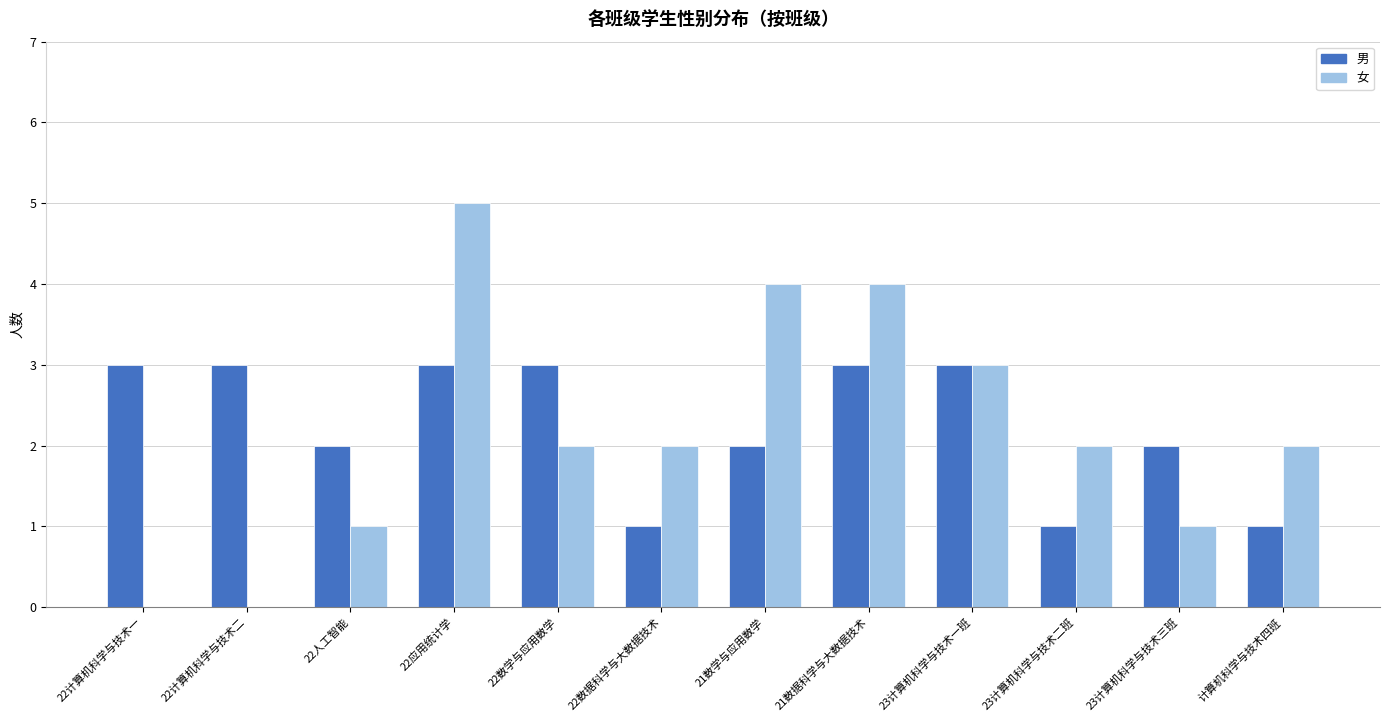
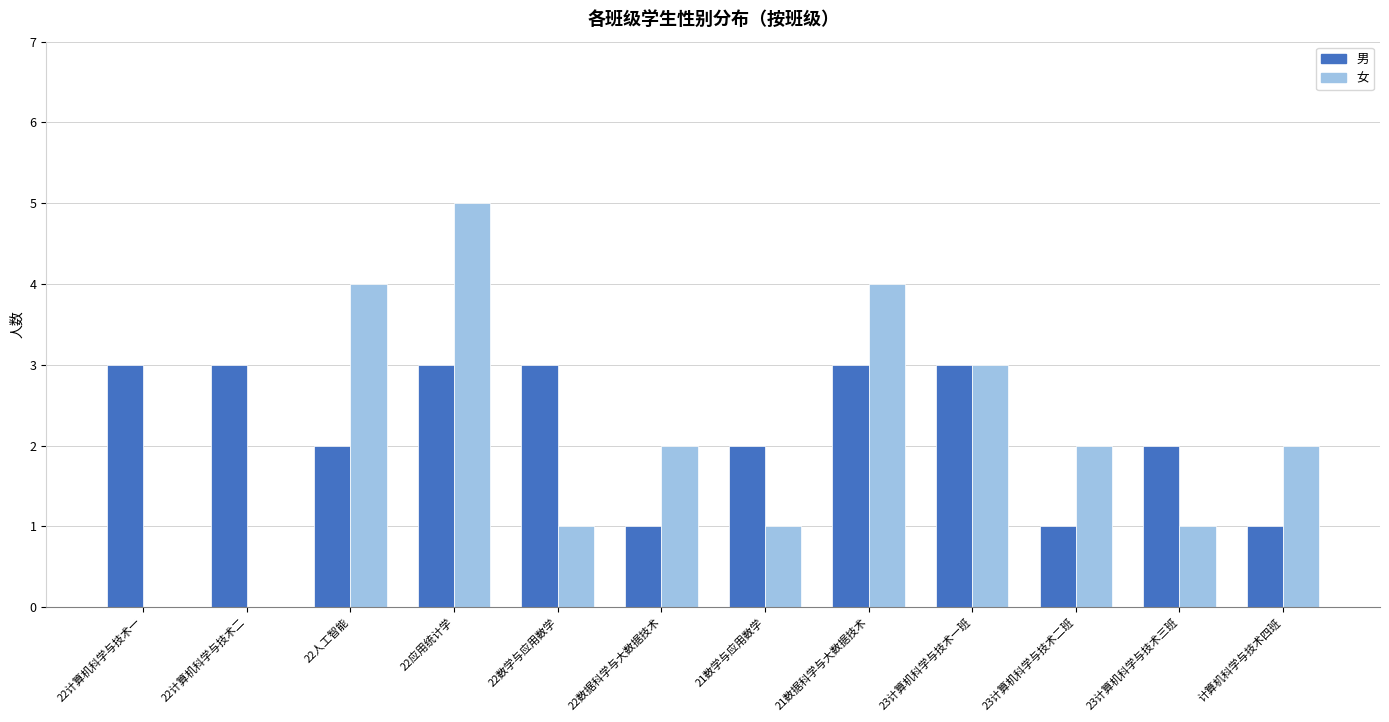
女, 22人工智能: 1 -> 4
女, 22数学与应用数学: 2 -> 1
女, 21数学与应用数学: 4 -> 1
